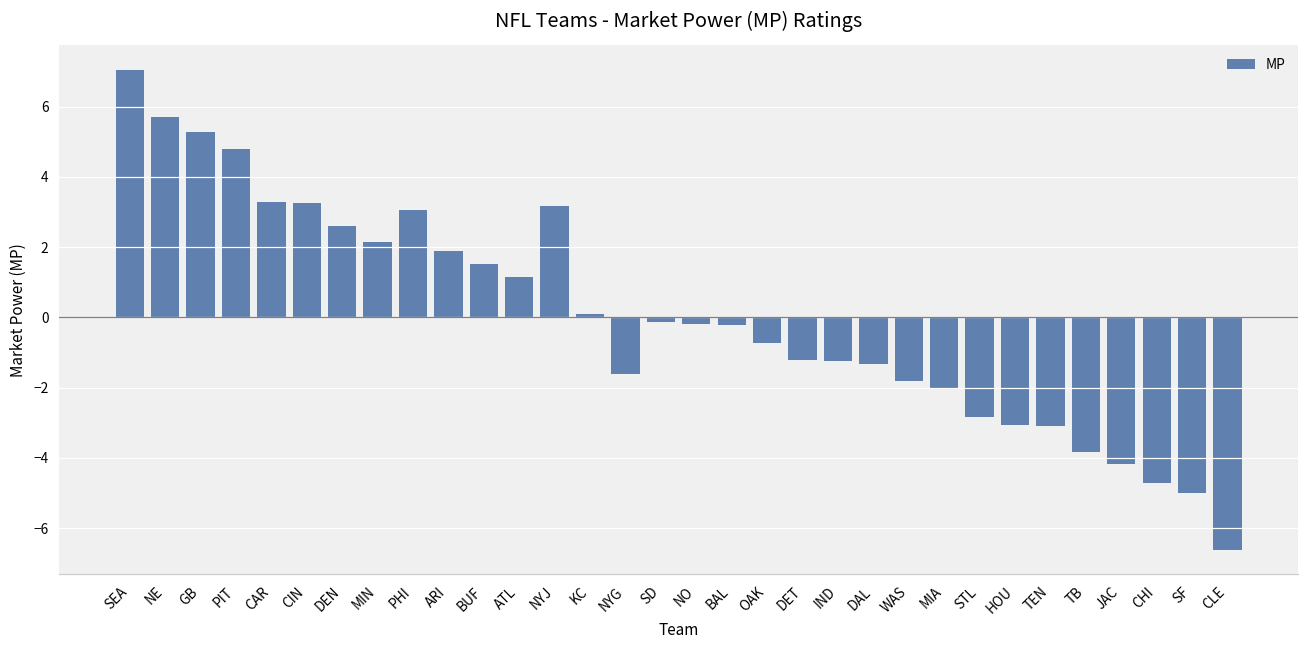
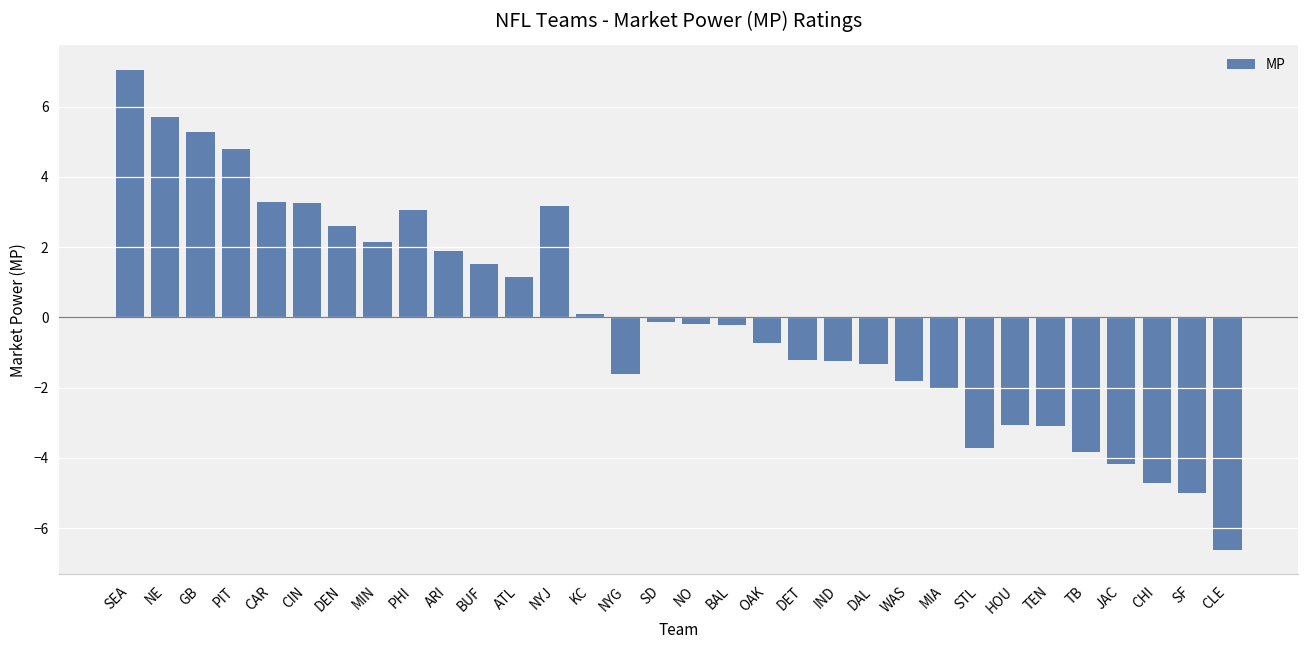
STL: -2.8 -> -3.7
